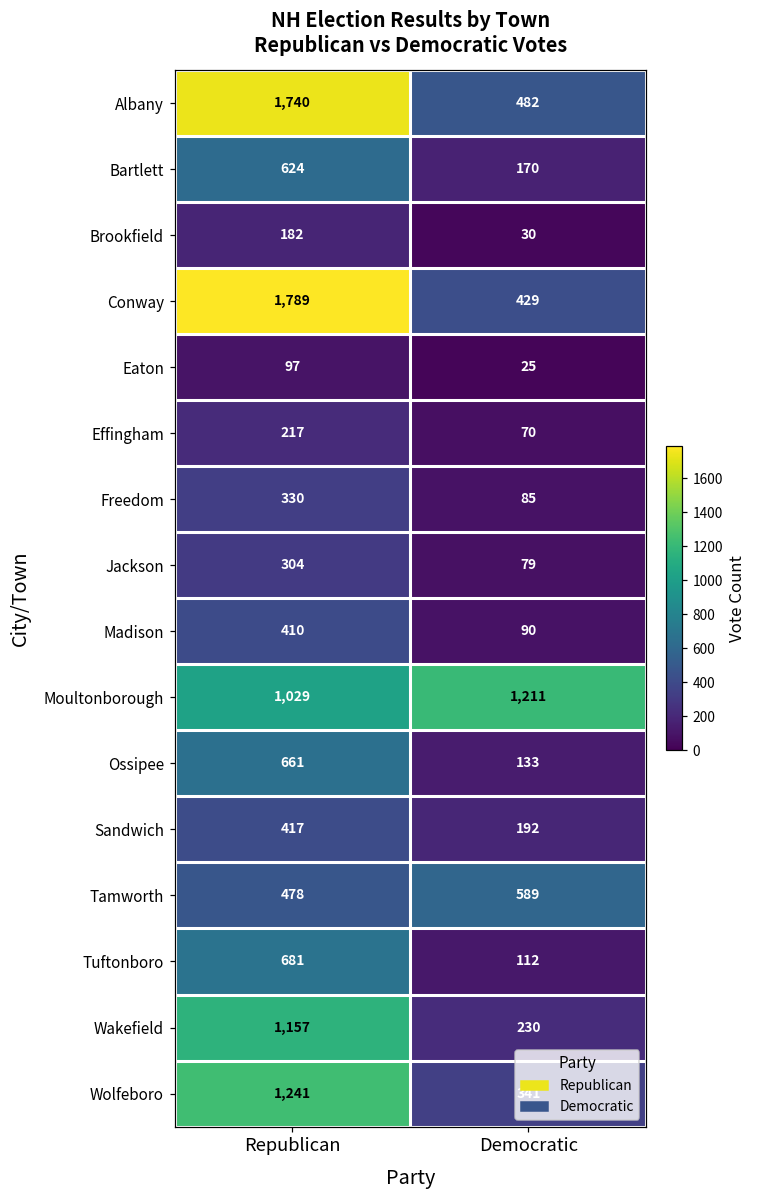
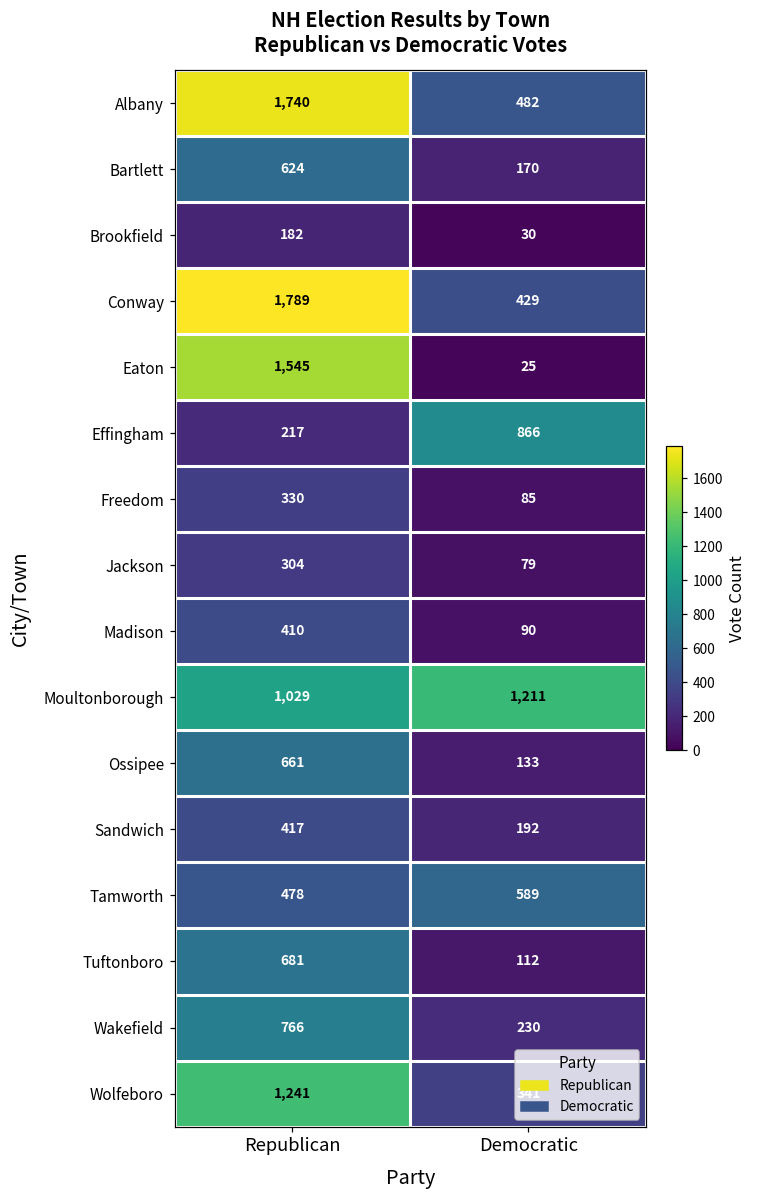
Eaton, Republican: 97 -> 1,545
Effingham, Democratic: 70 -> 866
Wakefield, Republican: 1,157 -> 766
